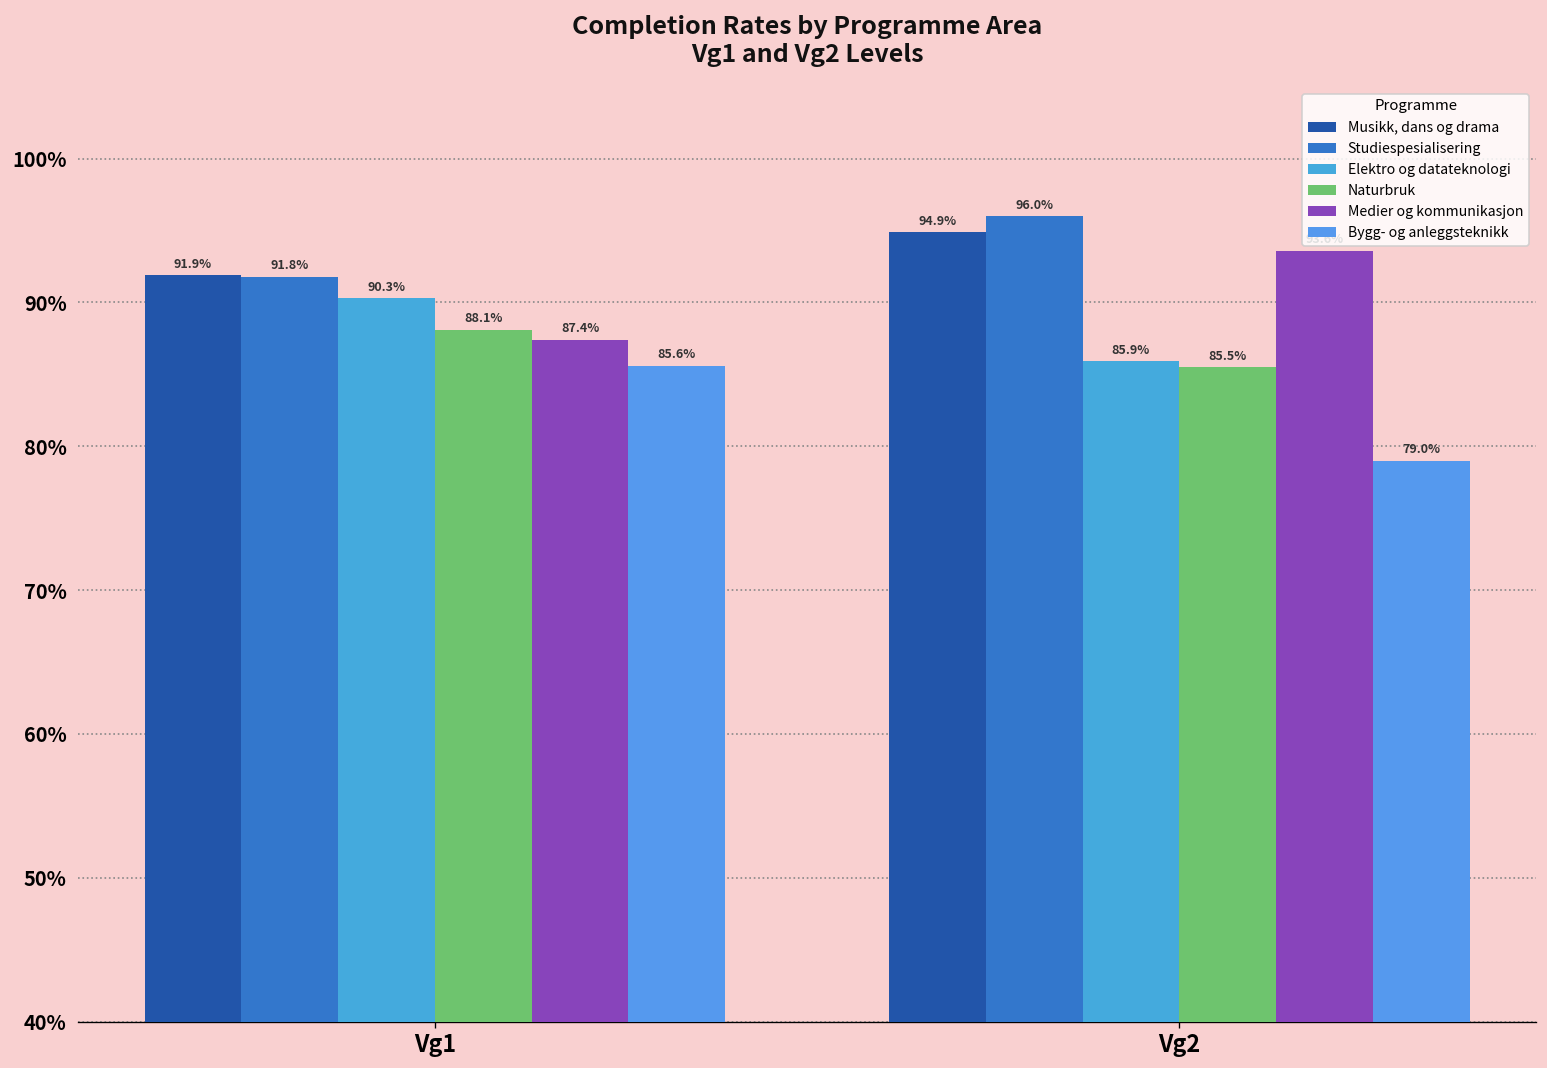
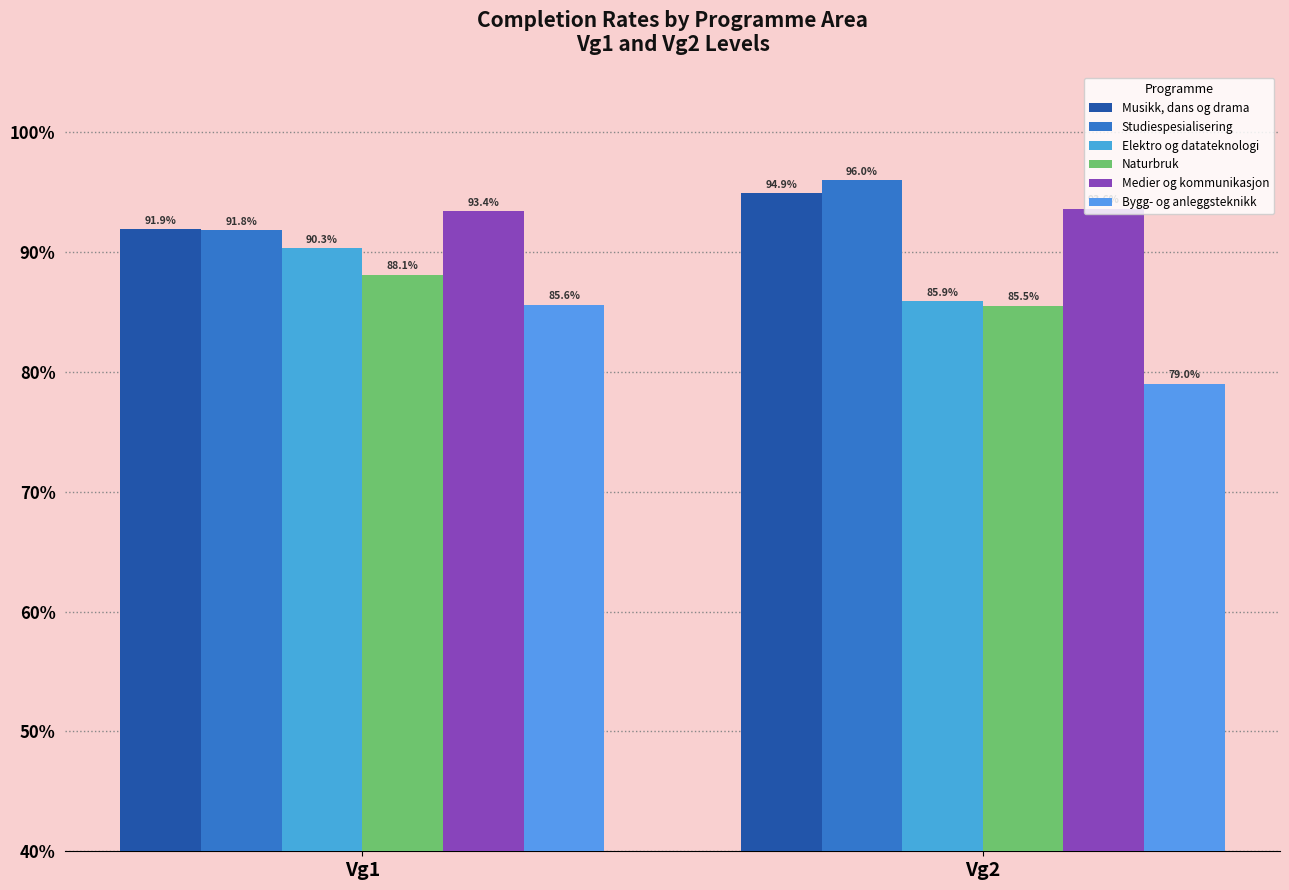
Medier og kommunikasjon, Vg1: 87.4% -> 93.4%
